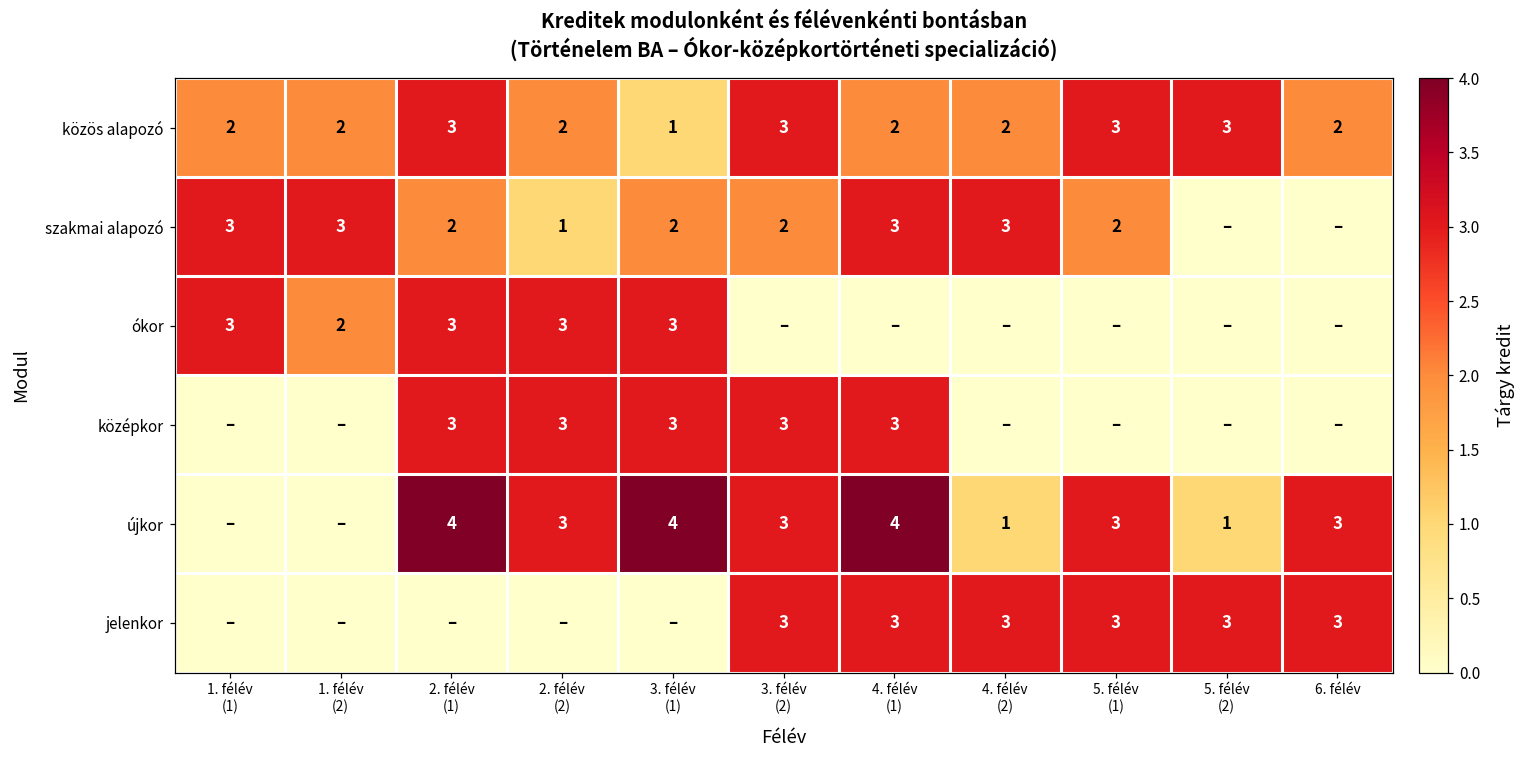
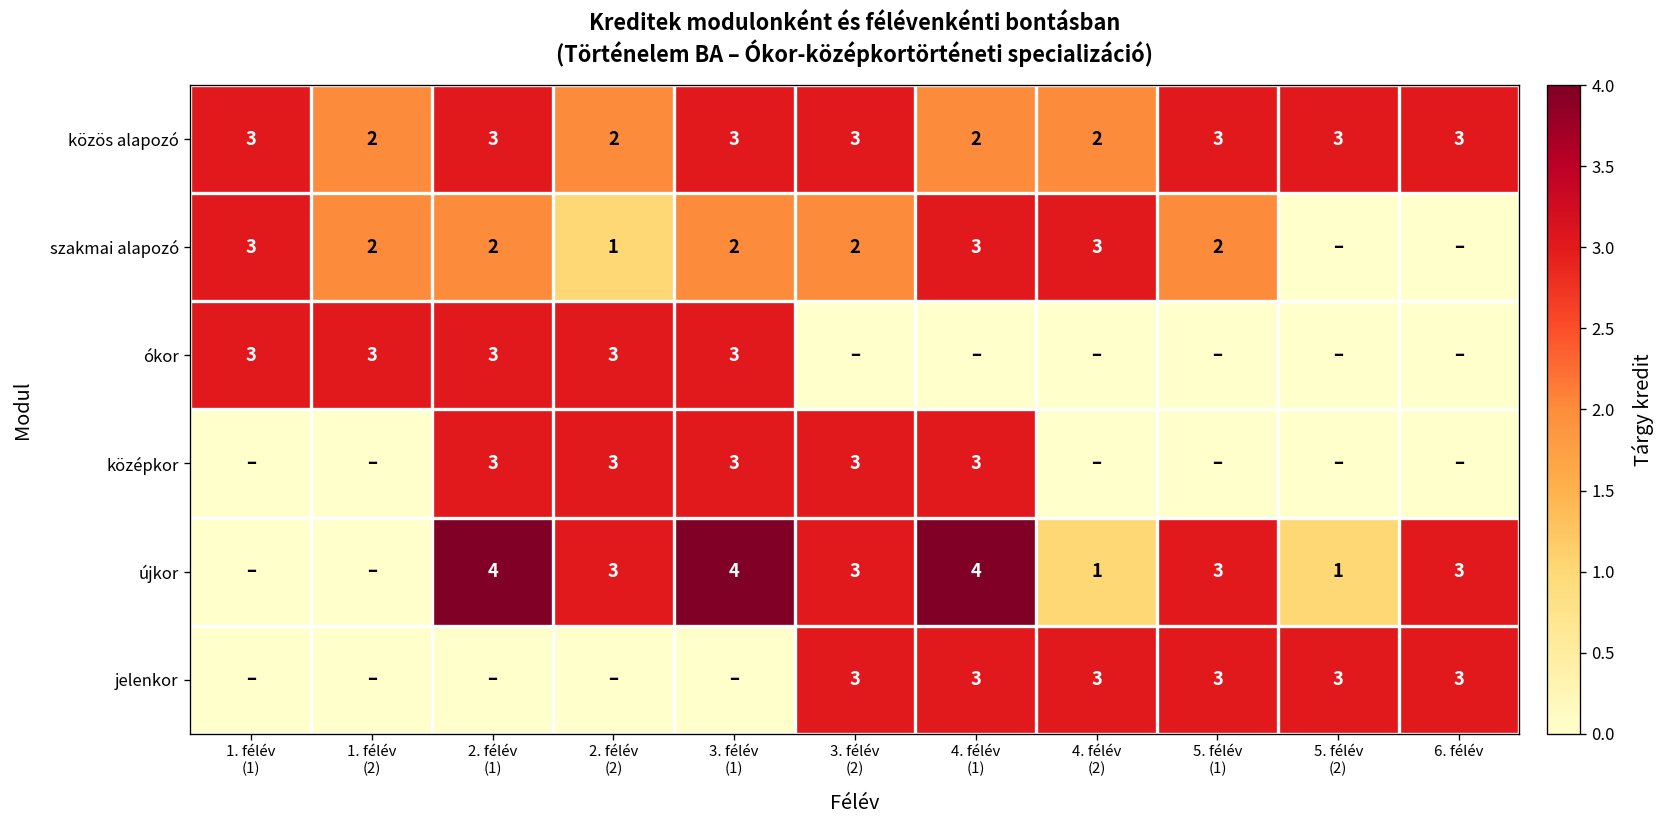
közös alapozó, 1. félév (1): 2 -> 3
közös alapozó, 3. félév (1): 1 -> 3
közös alapozó, 6. félév: 2 -> 3
szakmai alapozó, 1. félév (2): 3 -> 2
ókor, 1. félév (2): 2 -> 3
